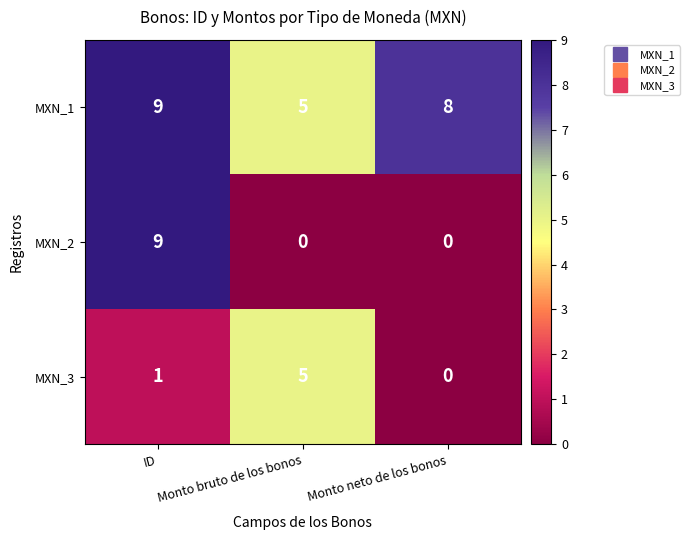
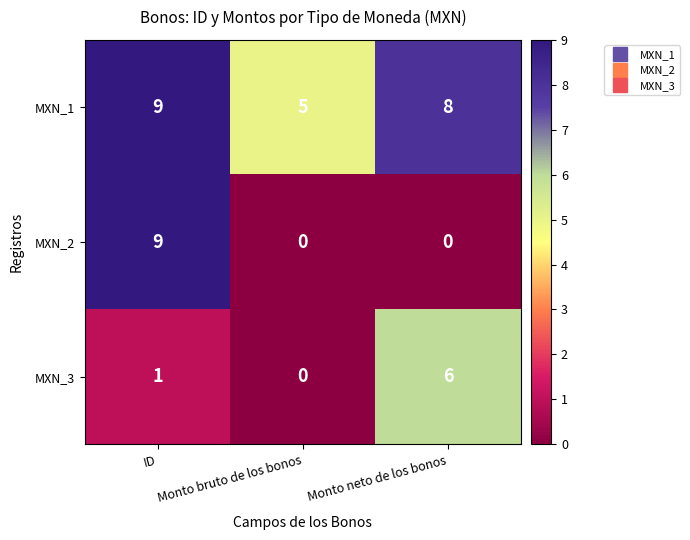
MXN_3, Monto bruto de los bonos: 5 -> 0
MXN_3, Monto neto de los bonos: 0 -> 6
